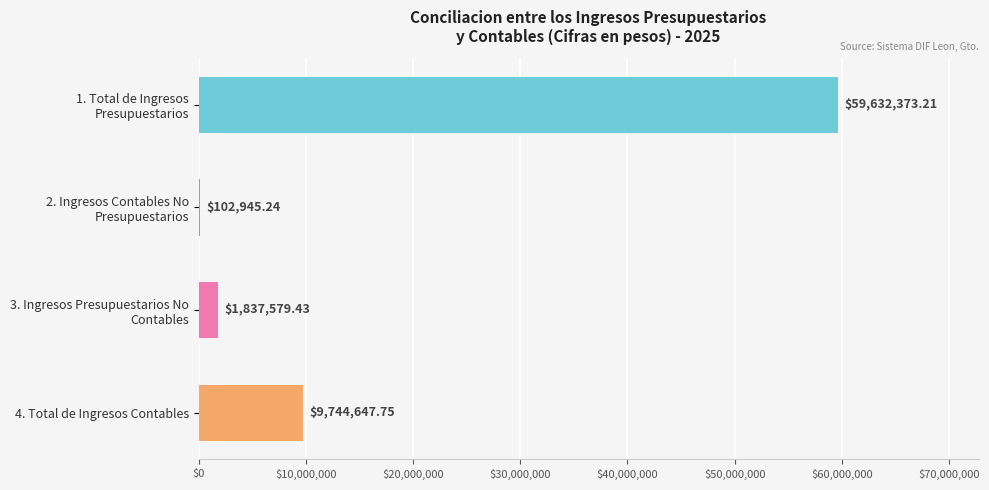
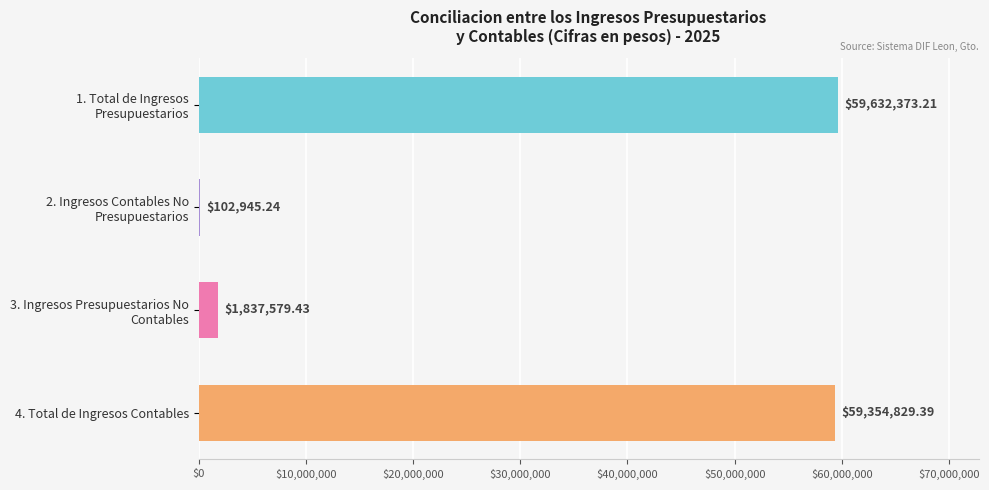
4. Total de Ingresos Contables: $9,744,647.75 -> $59,354,829.39
